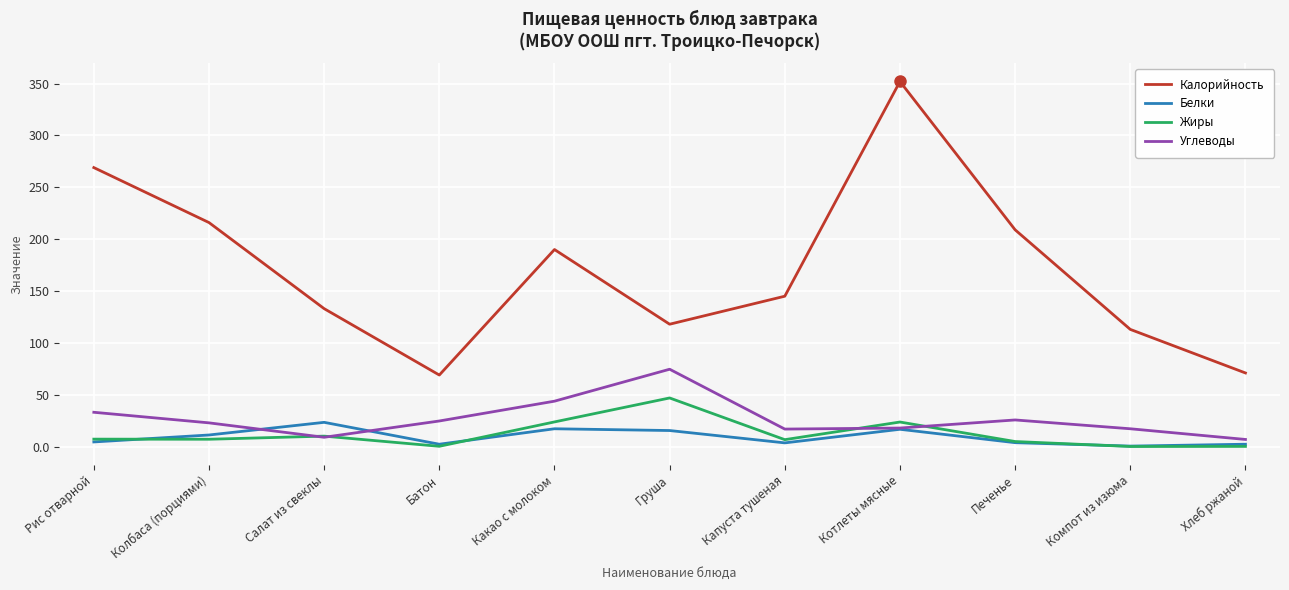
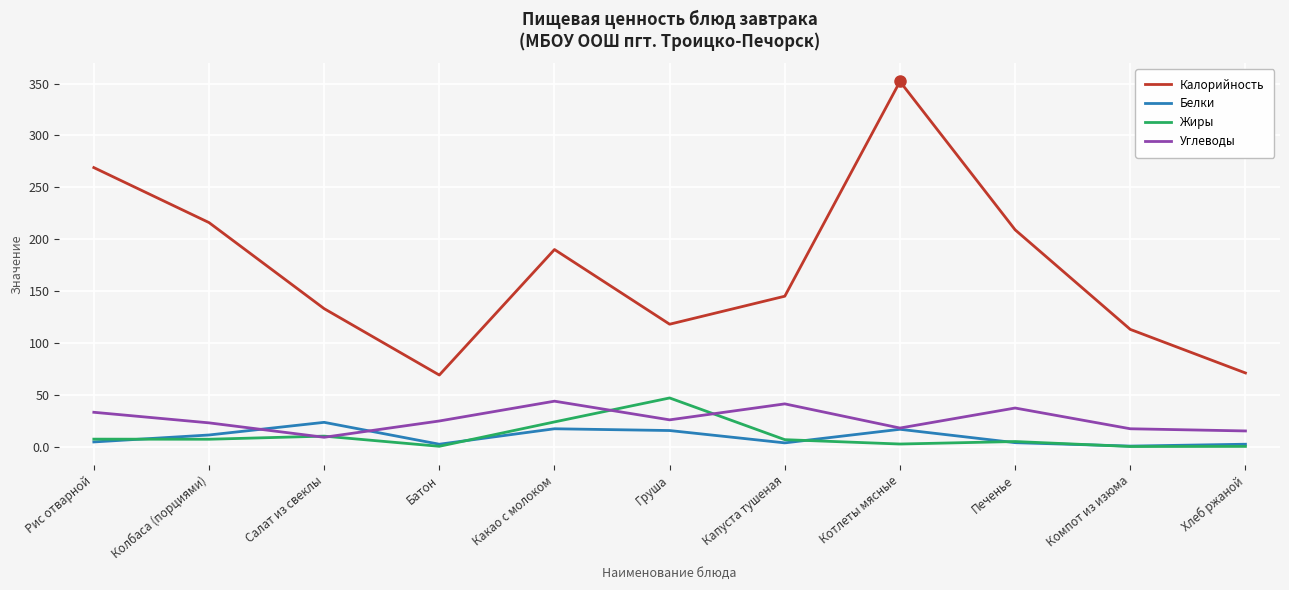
Углеводы, Груша: 75 -> 26
Углеводы, Капуста тушеная: 17 -> 41
Жиры, Котлеты мясные: 24 -> 3
Углеводы, Печенье: 26 -> 37
Углеводы, Хлеб ржаной: 7 -> 15
